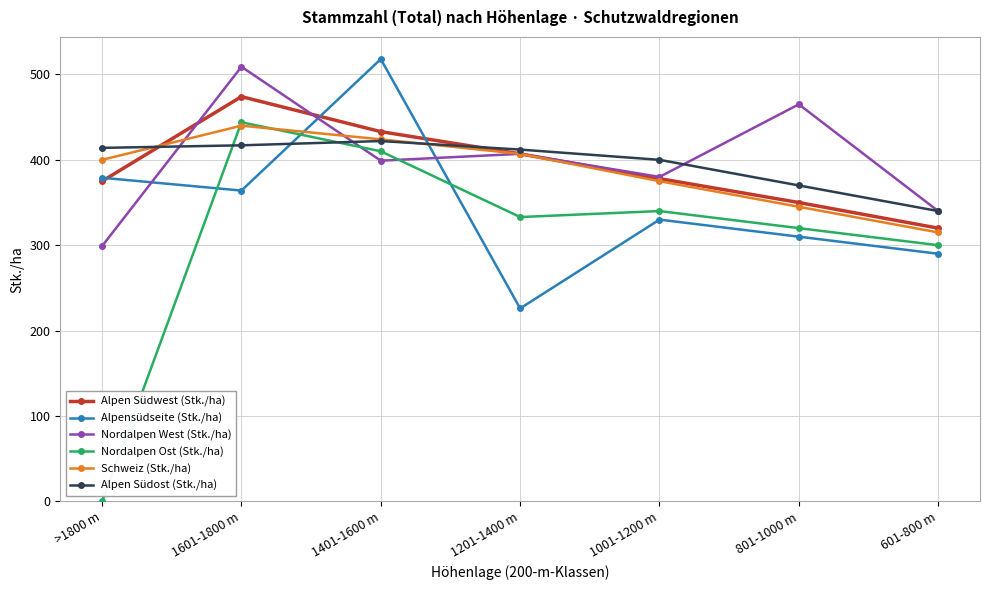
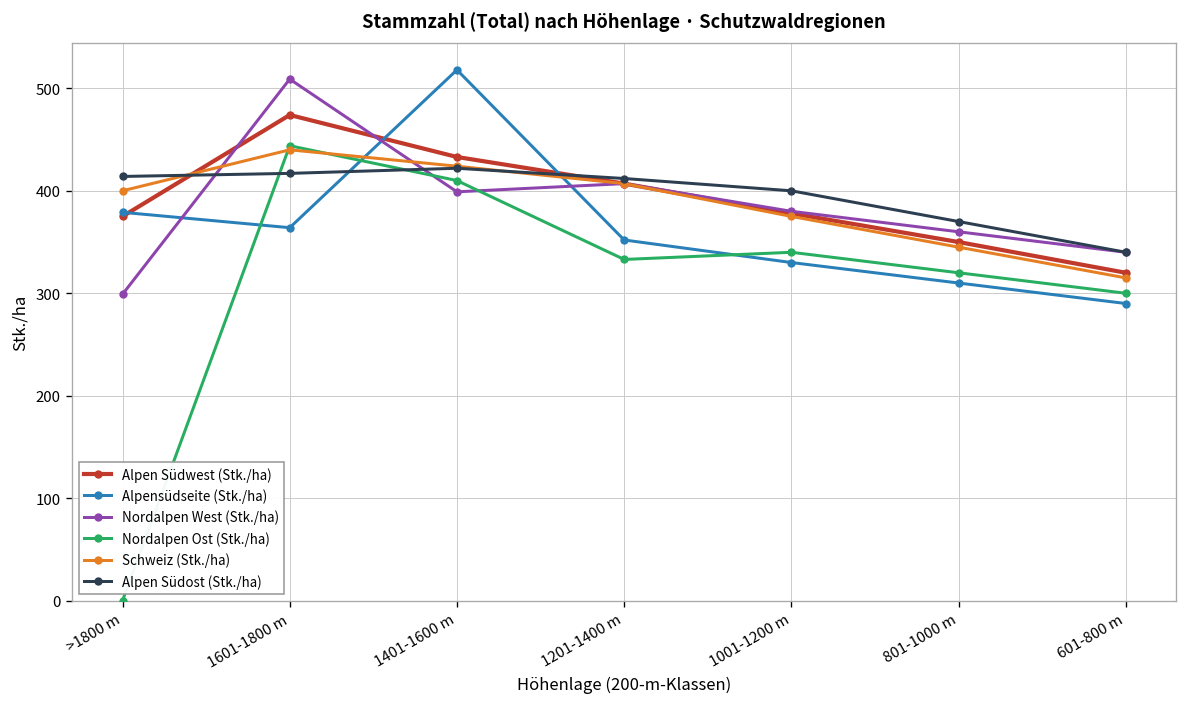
Alpensüdseite (Stk./ha), 1201-1400 m: 230 -> 350
Nordalpen West (Stk./ha), 801-1000 m: 470 -> 360
